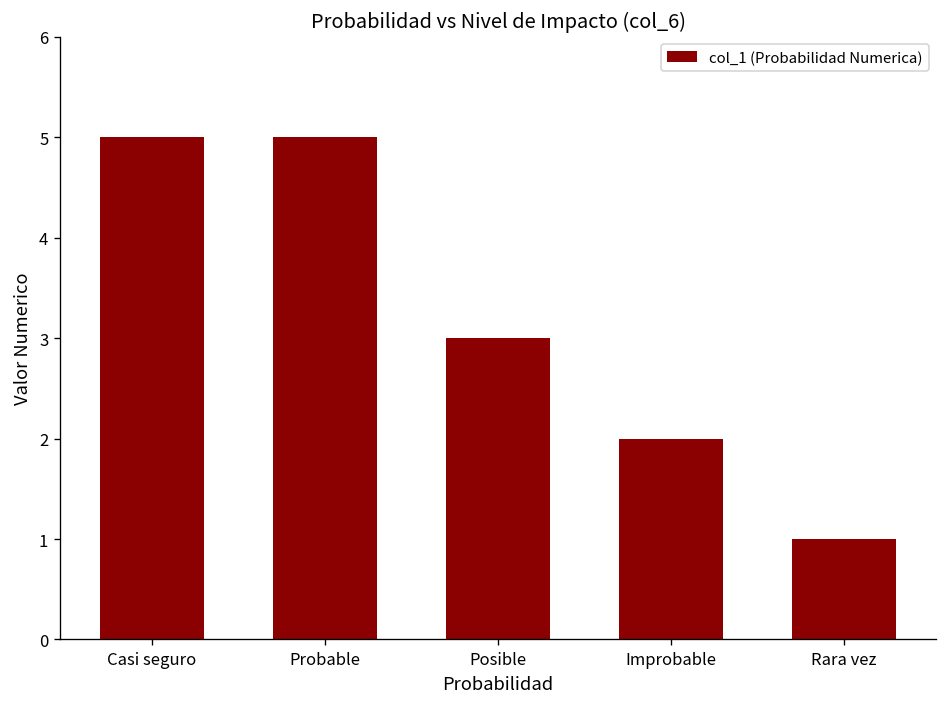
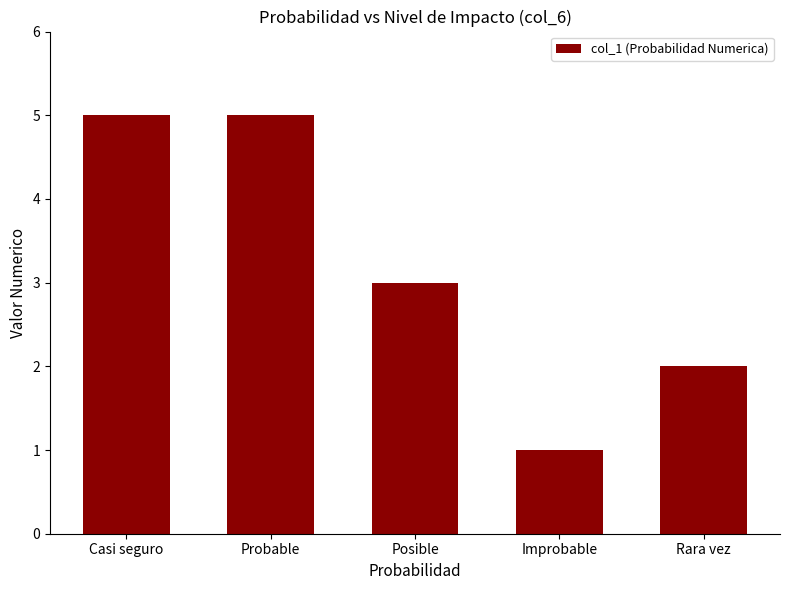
Improbable: 2 -> 1
Rara vez: 1 -> 2
